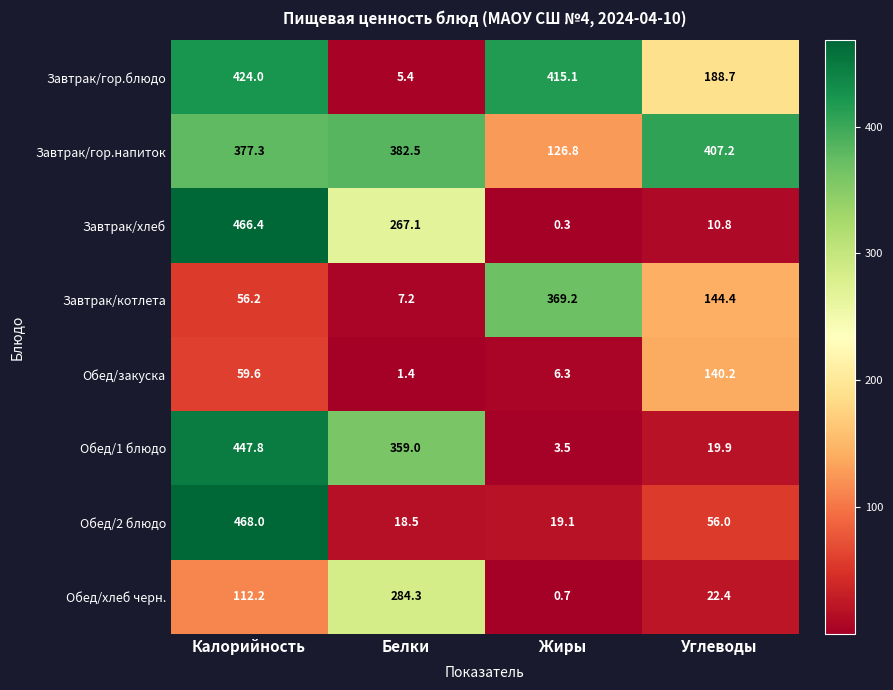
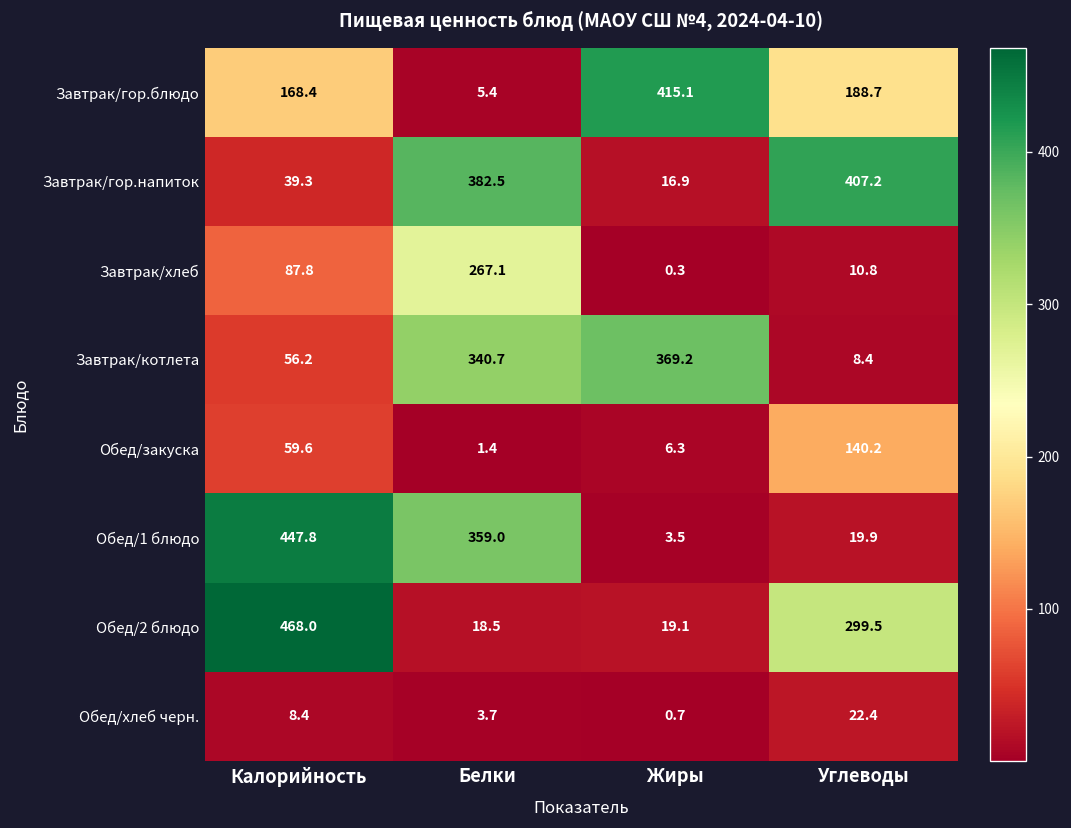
Завтрак/гор.блюдо, Калорийность: 424.0 -> 168.4
Завтрак/гор.напиток, Калорийность: 377.3 -> 39.3
Завтрак/гор.напиток, Жиры: 126.8 -> 16.9
Завтрак/хлеб, Калорийность: 466.4 -> 87.8
Завтрак/котлета, Белки: 7.2 -> 340.7
Завтрак/котлета, Углеводы: 144.4 -> 8.4
Обед/2 блюдо, Углеводы: 56.0 -> 299.5
Обед/хлеб черн., Калорийность: 112.2 -> 8.4
Обед/хлеб черн., Белки: 284.3 -> 3.7
